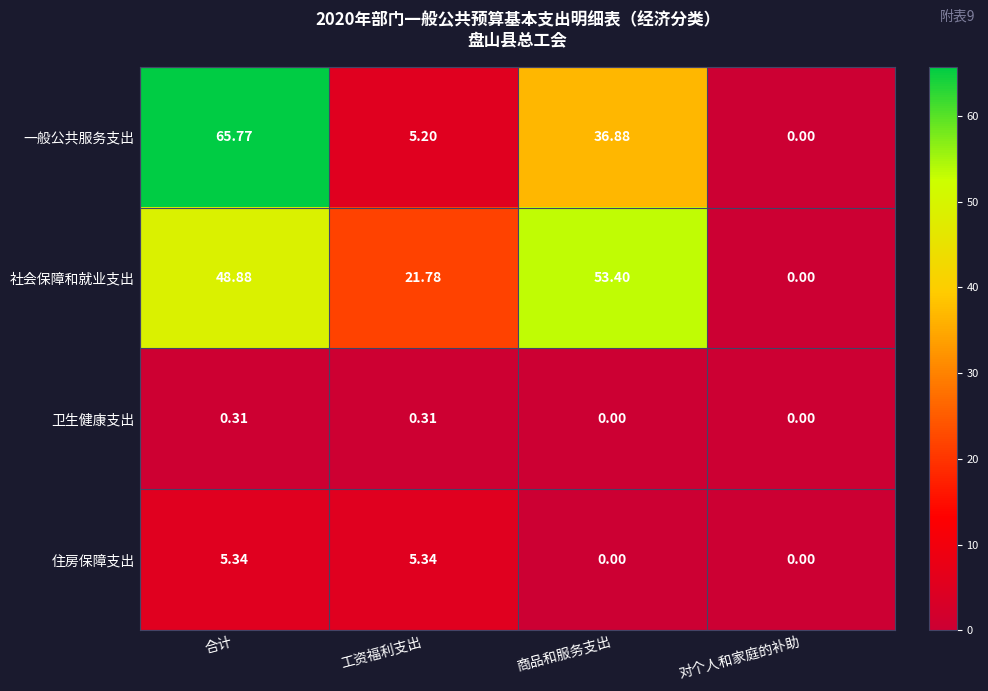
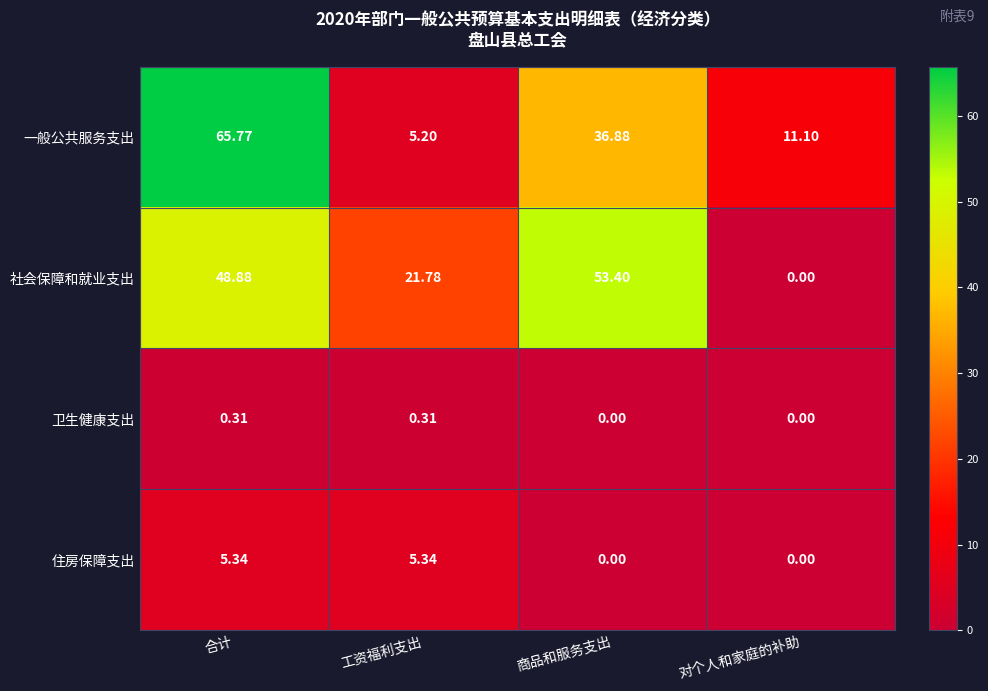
一般公共服务支出, 对个人和家庭的补助: 0.00 -> 11.10
